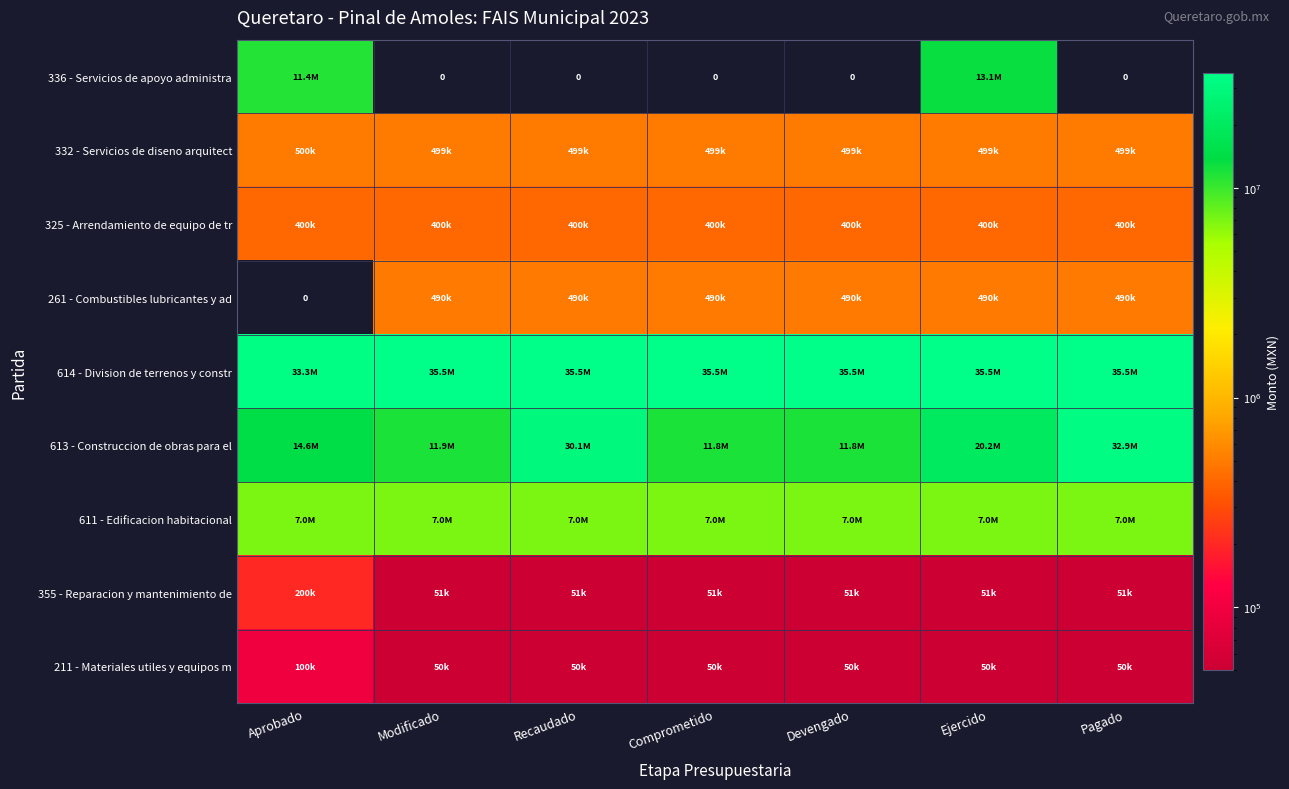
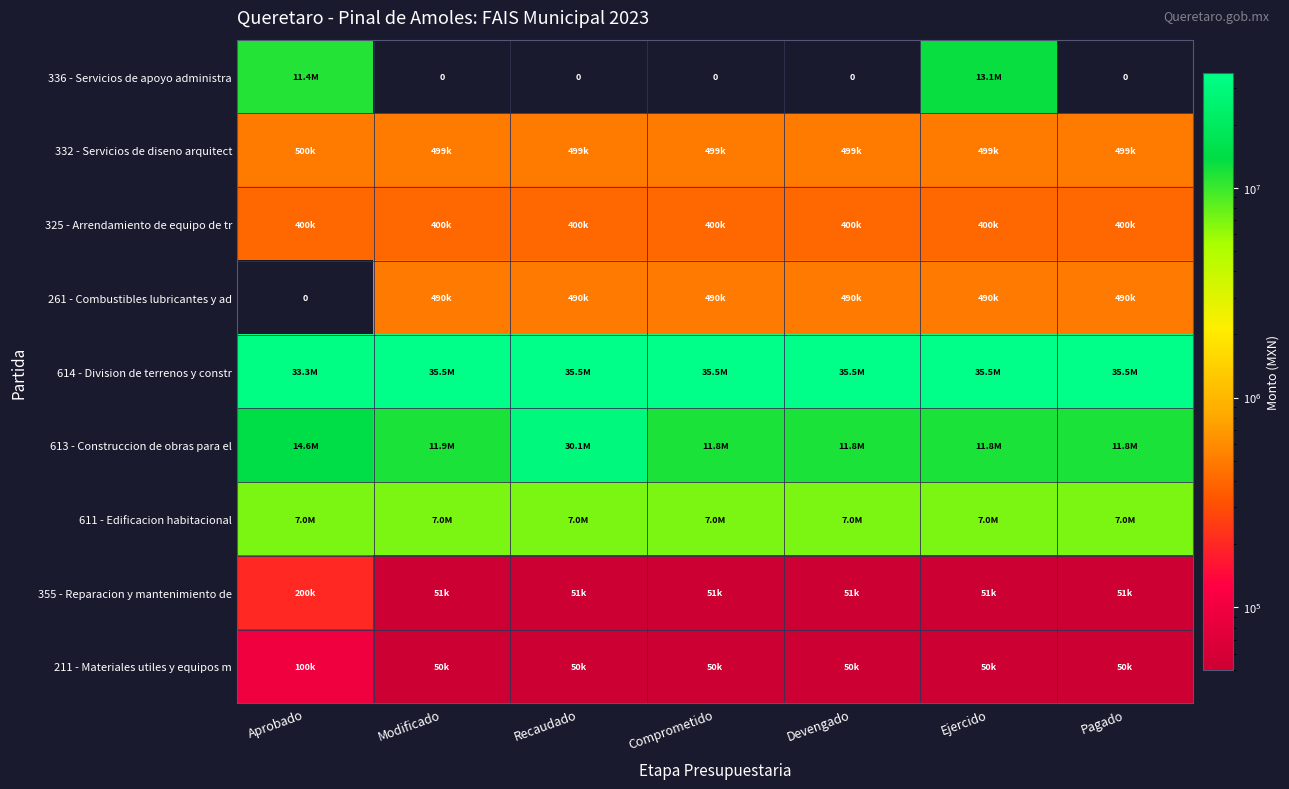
613 - Construccion de obras para el, Ejercido: 20.2M -> 11.8M
613 - Construccion de obras para el, Pagado: 32.9M -> 11.8M
